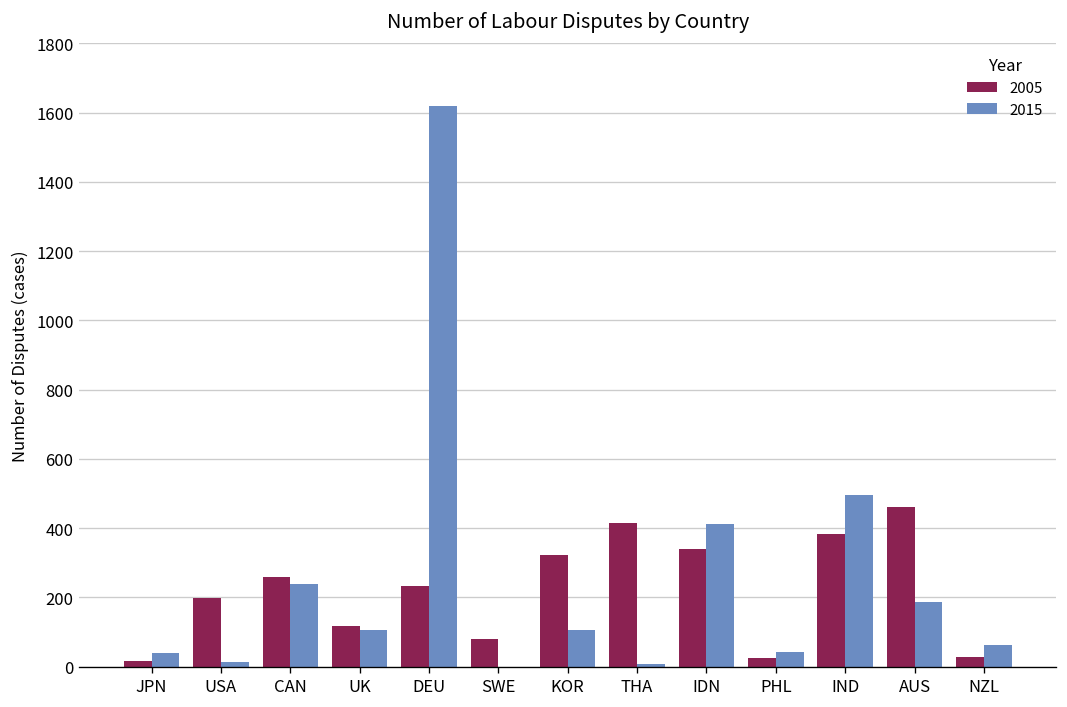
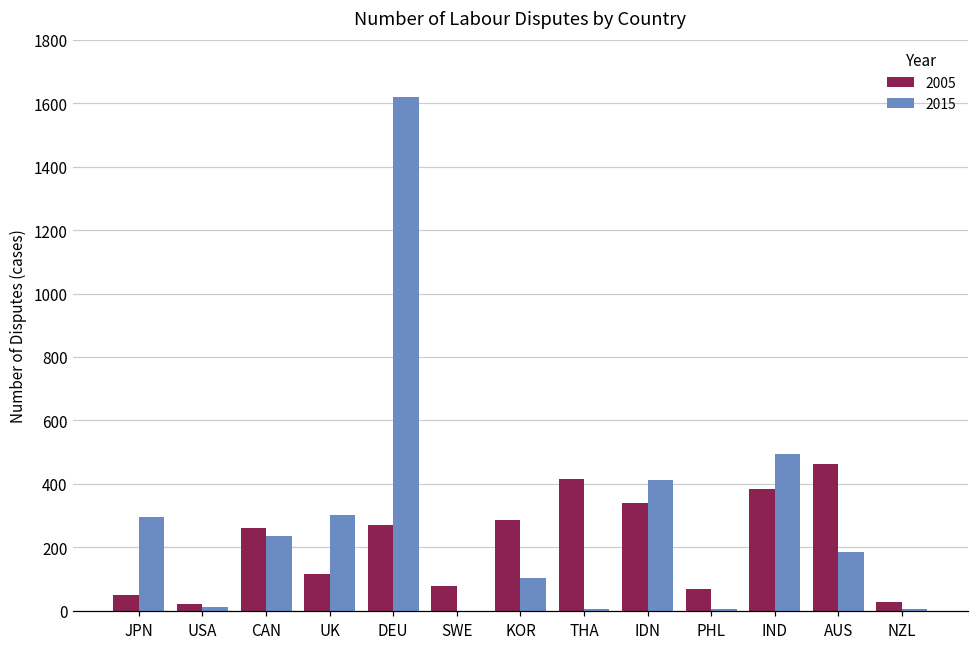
2005, JPN: 20 -> 50
2015, JPN: 40 -> 300
2005, USA: 200 -> 20
2015, UK: 110 -> 300
2005, DEU: 230 -> 270
2005, KOR: 320 -> 290
2005, PHL: 30 -> 70
2015, PHL: 40 -> 10
2015, NZL: 60 -> 10
